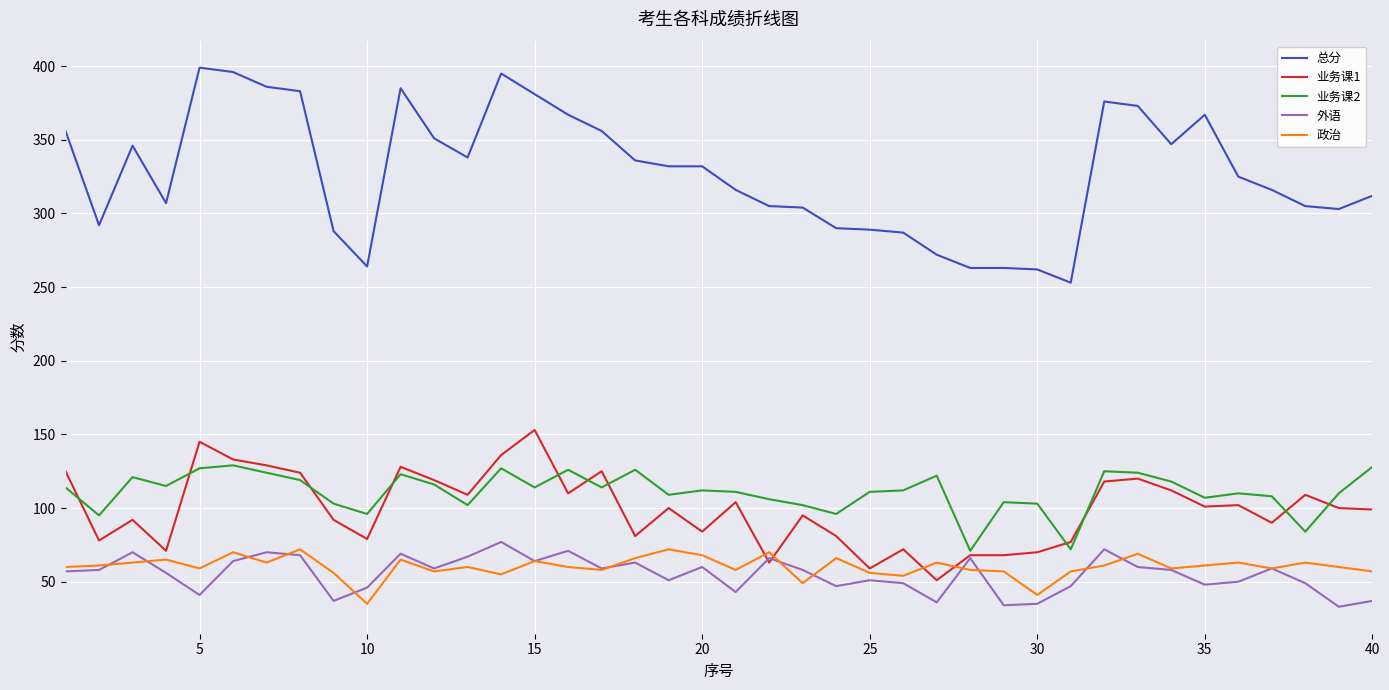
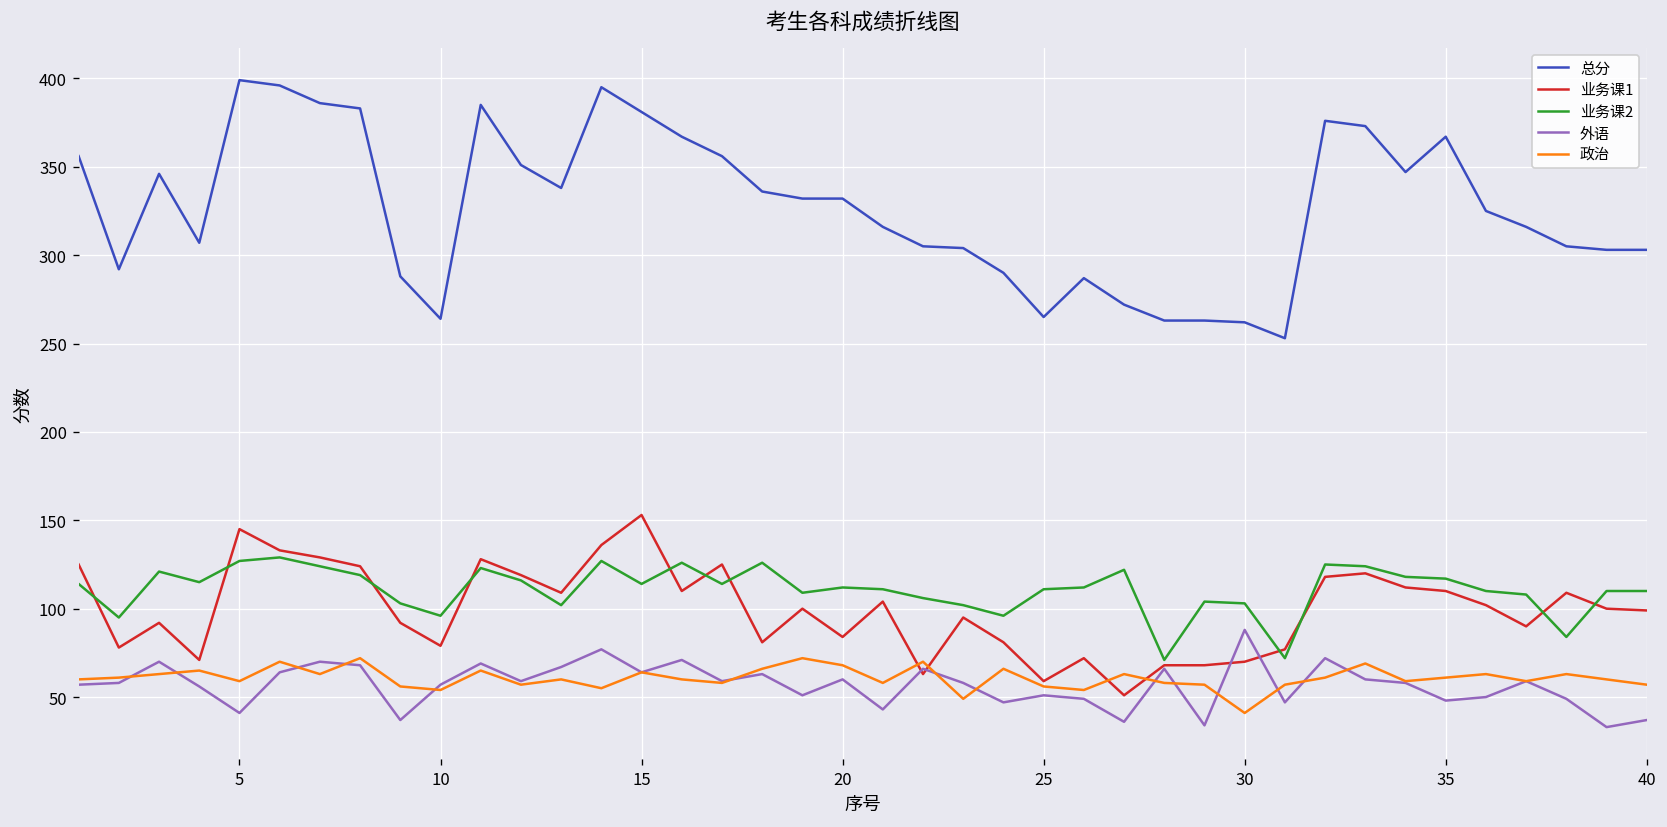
外语, 10: 46 -> 57
政治, 10: 35 -> 54
总分, 25: 289 -> 265
外语, 30: 35 -> 88
业务课1, 35: 101 -> 110
业务课2, 35: 107 -> 117
总分, 40: 312 -> 303
业务课2, 40: 128 -> 110
